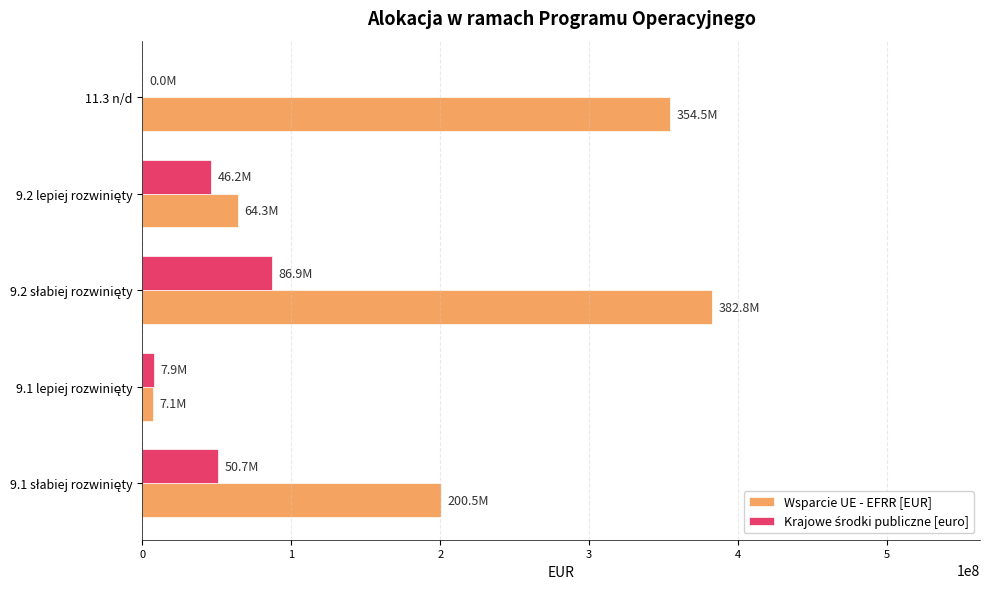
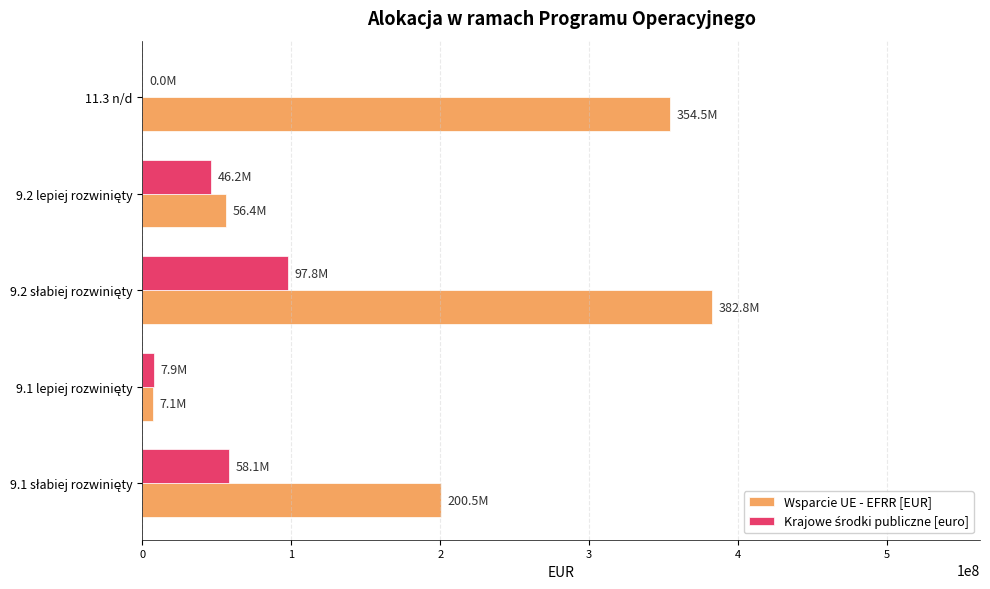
Wsparcie UE - EFRR [EUR], 9.2 lepiej rozwinięty: 64.3M -> 56.4M
Krajowe środki publiczne [euro], 9.2 słabiej rozwinięty: 86.9M -> 97.8M
Krajowe środki publiczne [euro], 9.1 słabiej rozwinięty: 50.7M -> 58.1M
